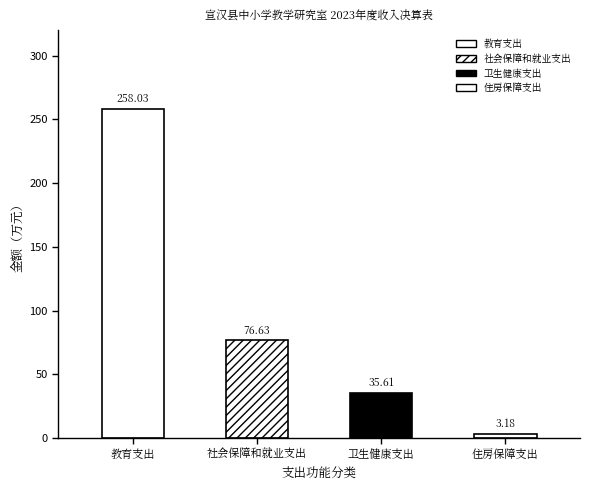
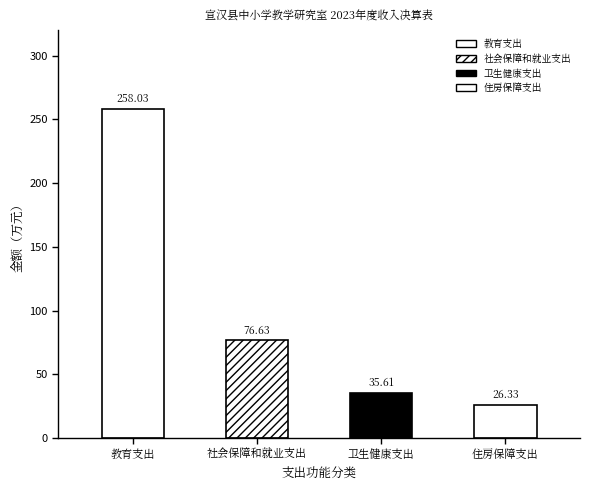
住房保障支出: 3.18 -> 26.33
